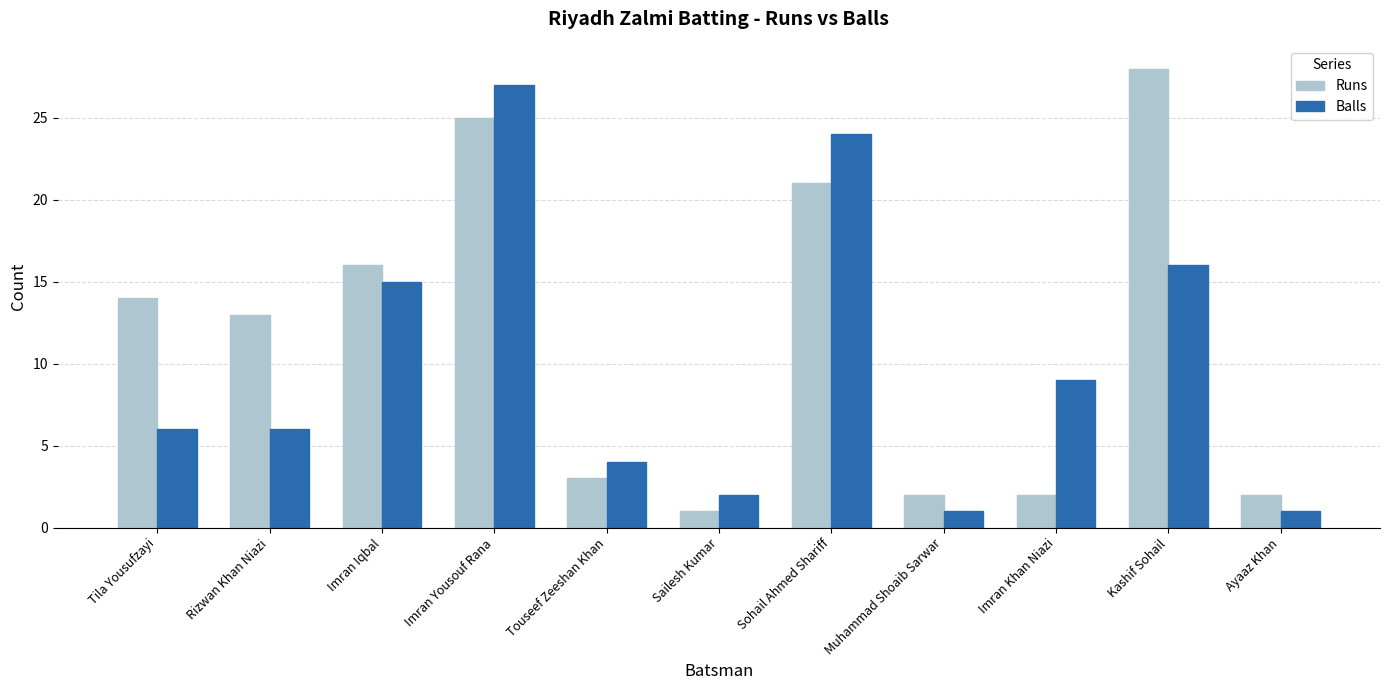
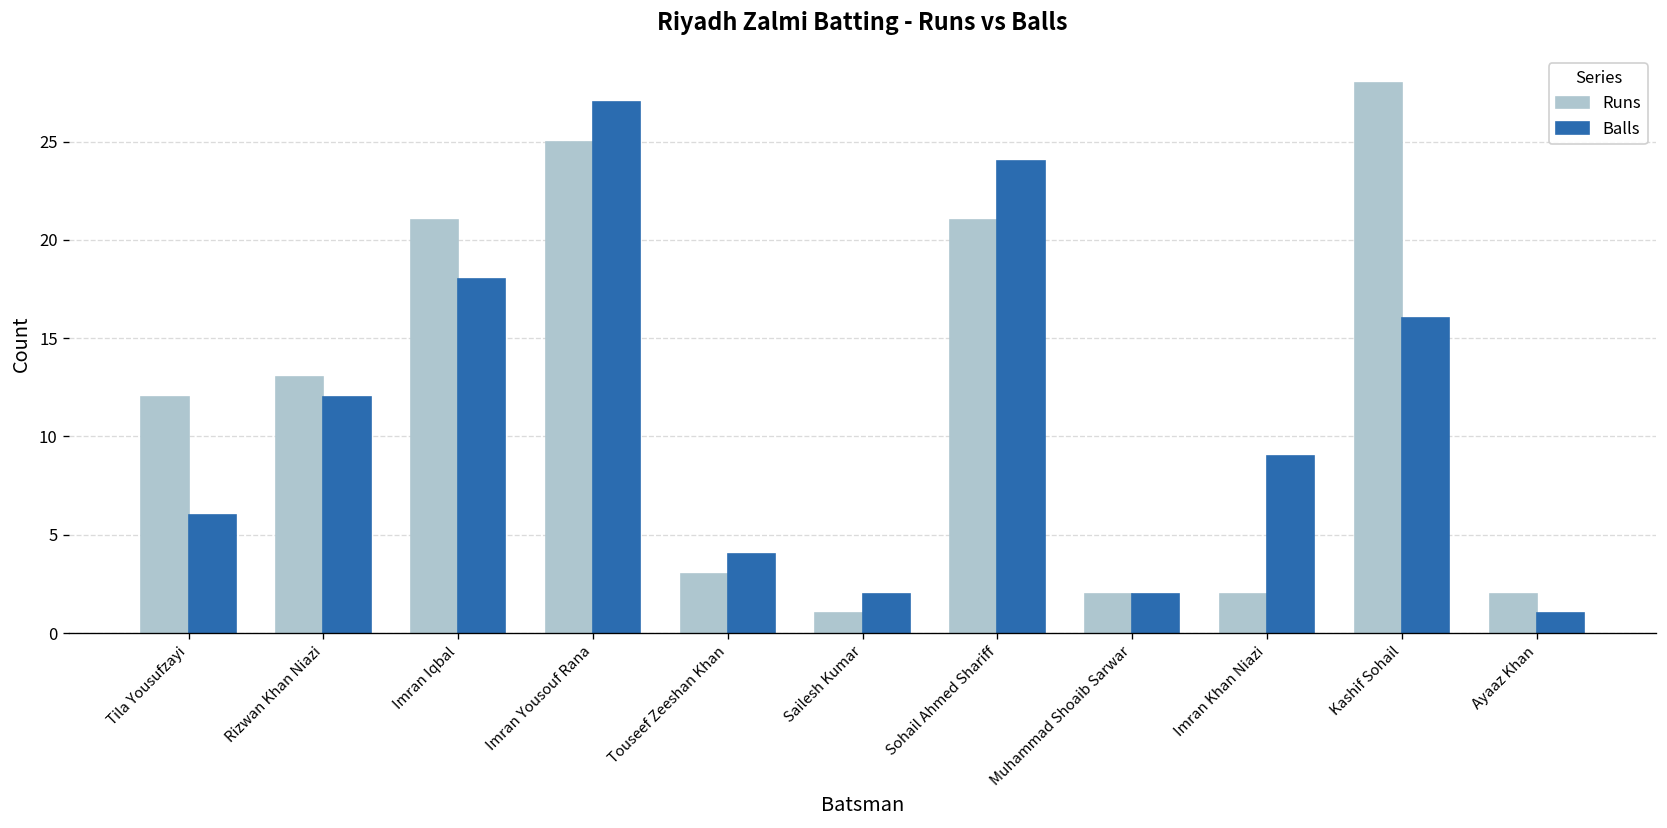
Runs, Tila Yousufzayi: 14 -> 12
Balls, Rizwan Khan Niazi: 6 -> 12
Runs, Imran Iqbal: 16 -> 21
Balls, Imran Iqbal: 15 -> 18
Balls, Muhammad Shoaib Sarwar: 1 -> 2
